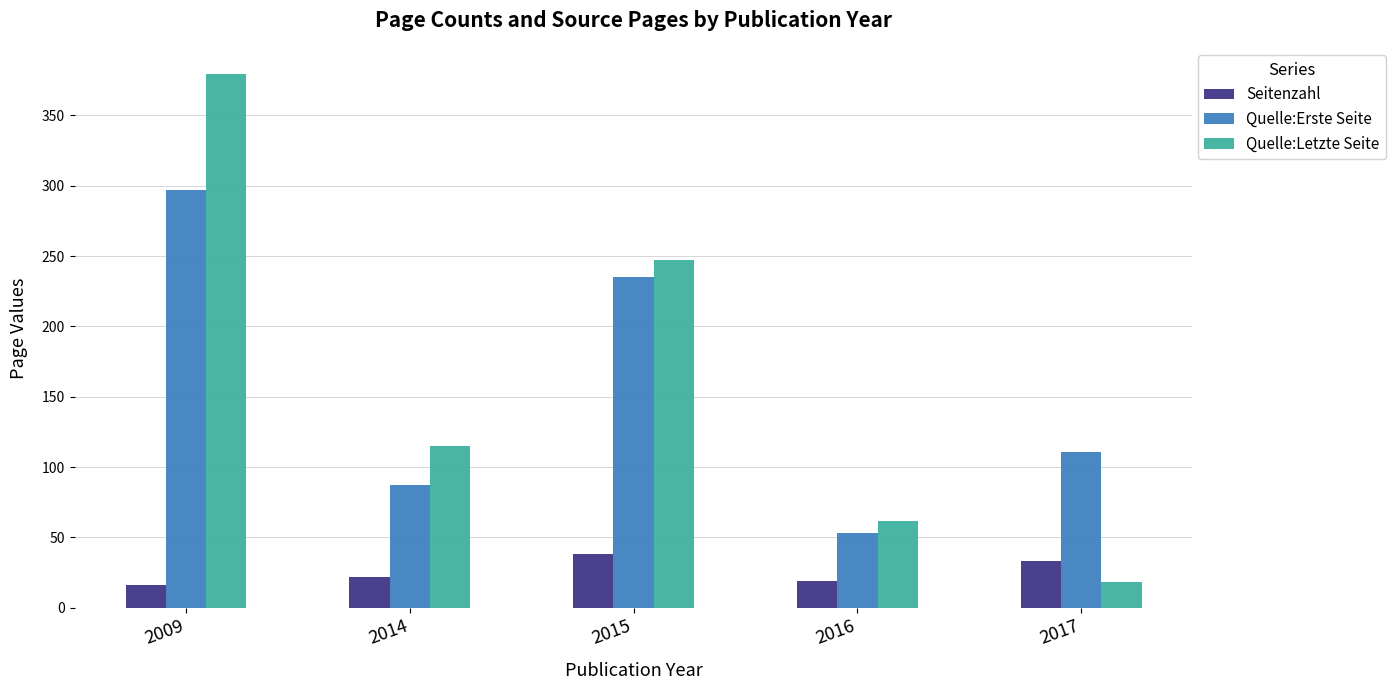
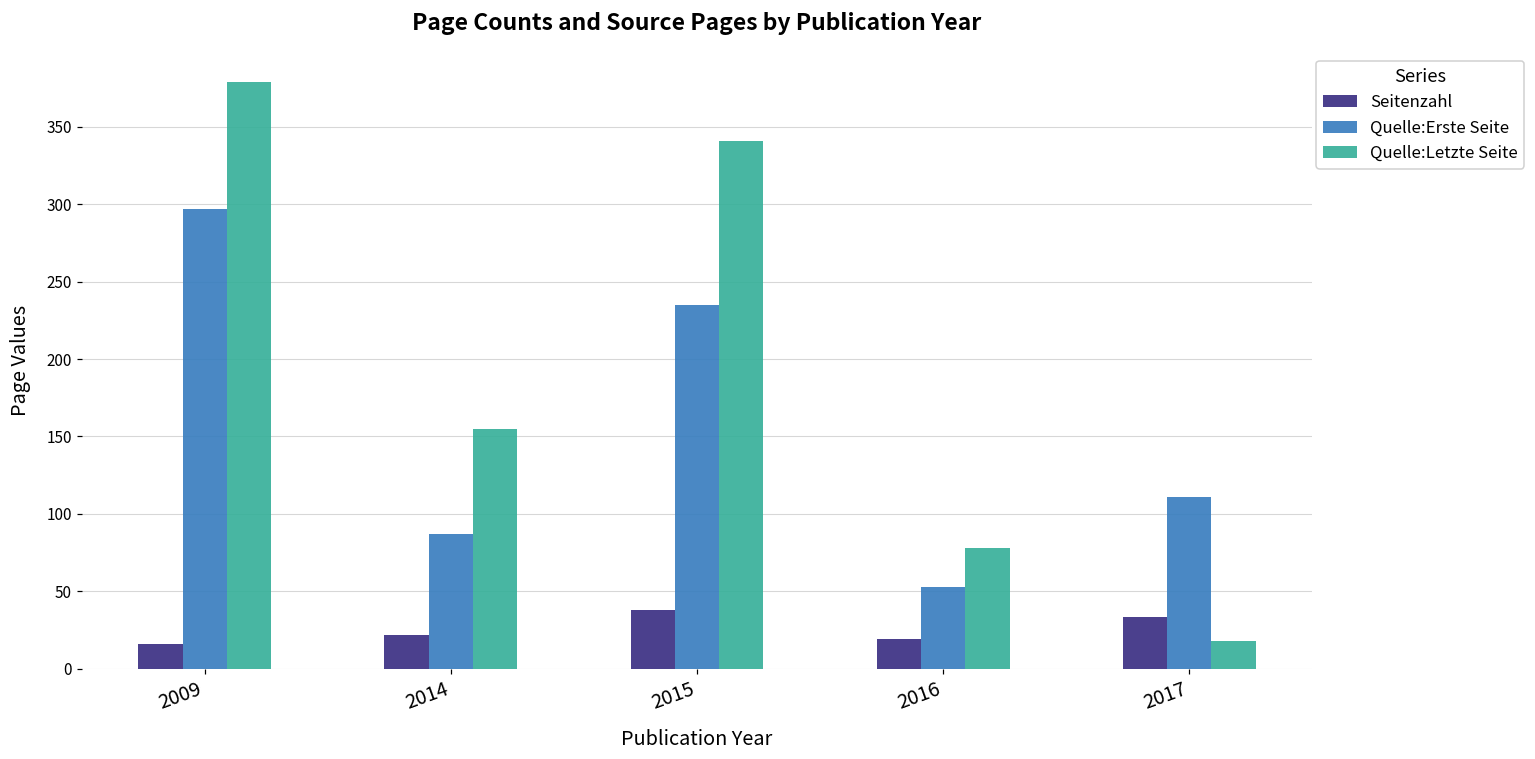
Quelle:Letzte Seite, 2014: 115 -> 155
Quelle:Letzte Seite, 2015: 247 -> 341
Quelle:Letzte Seite, 2016: 62 -> 78
